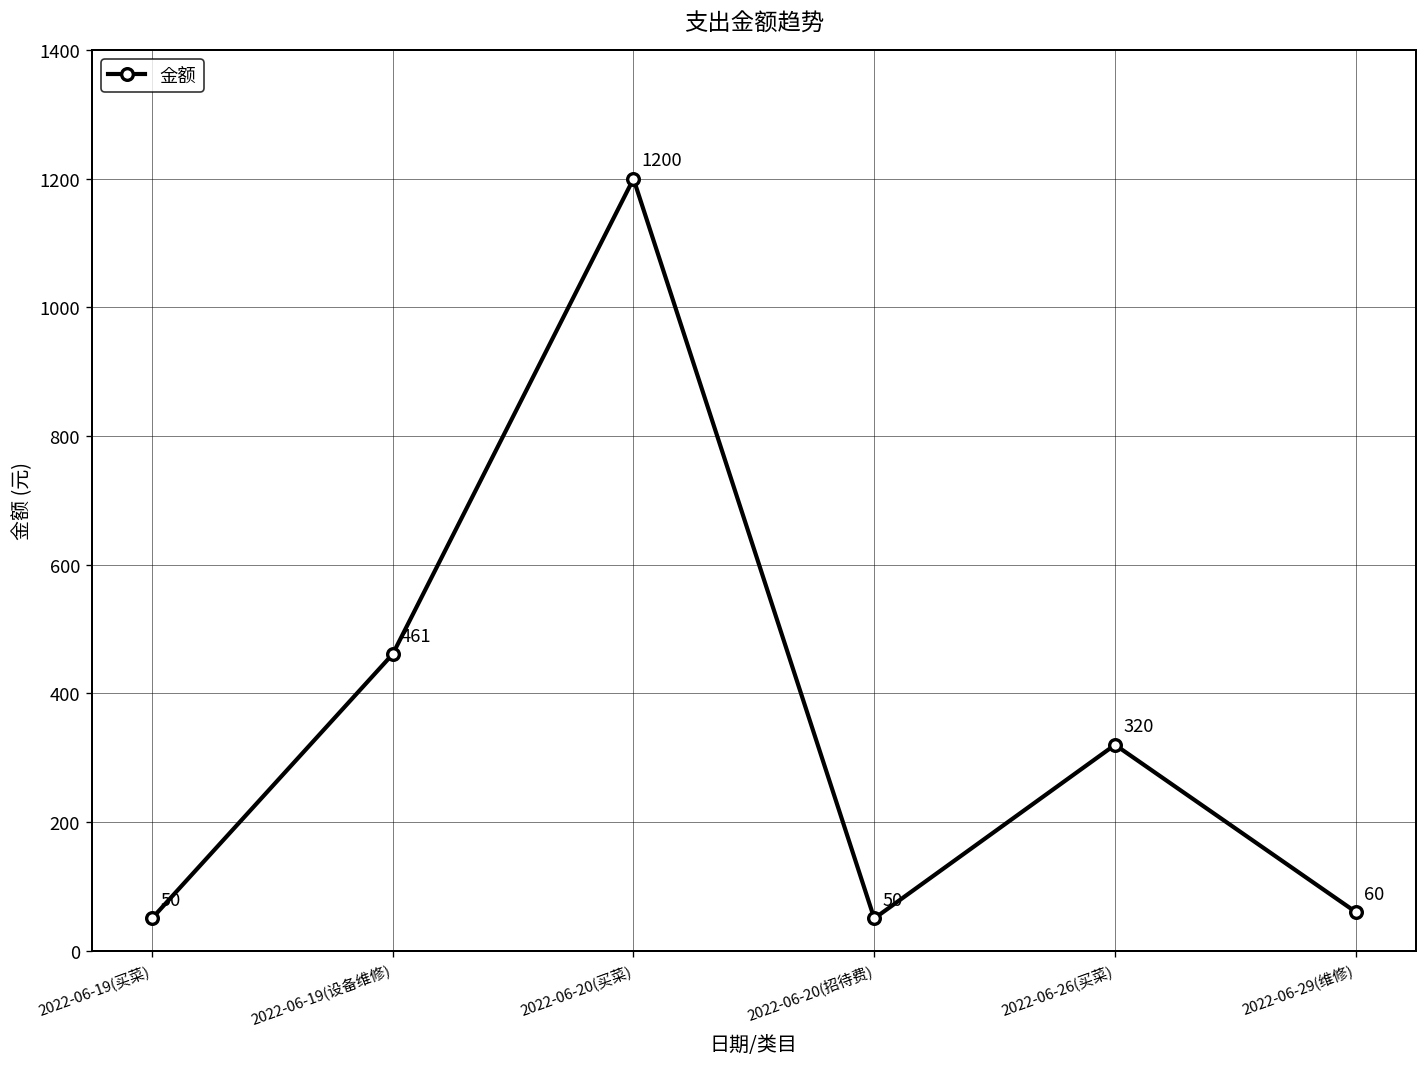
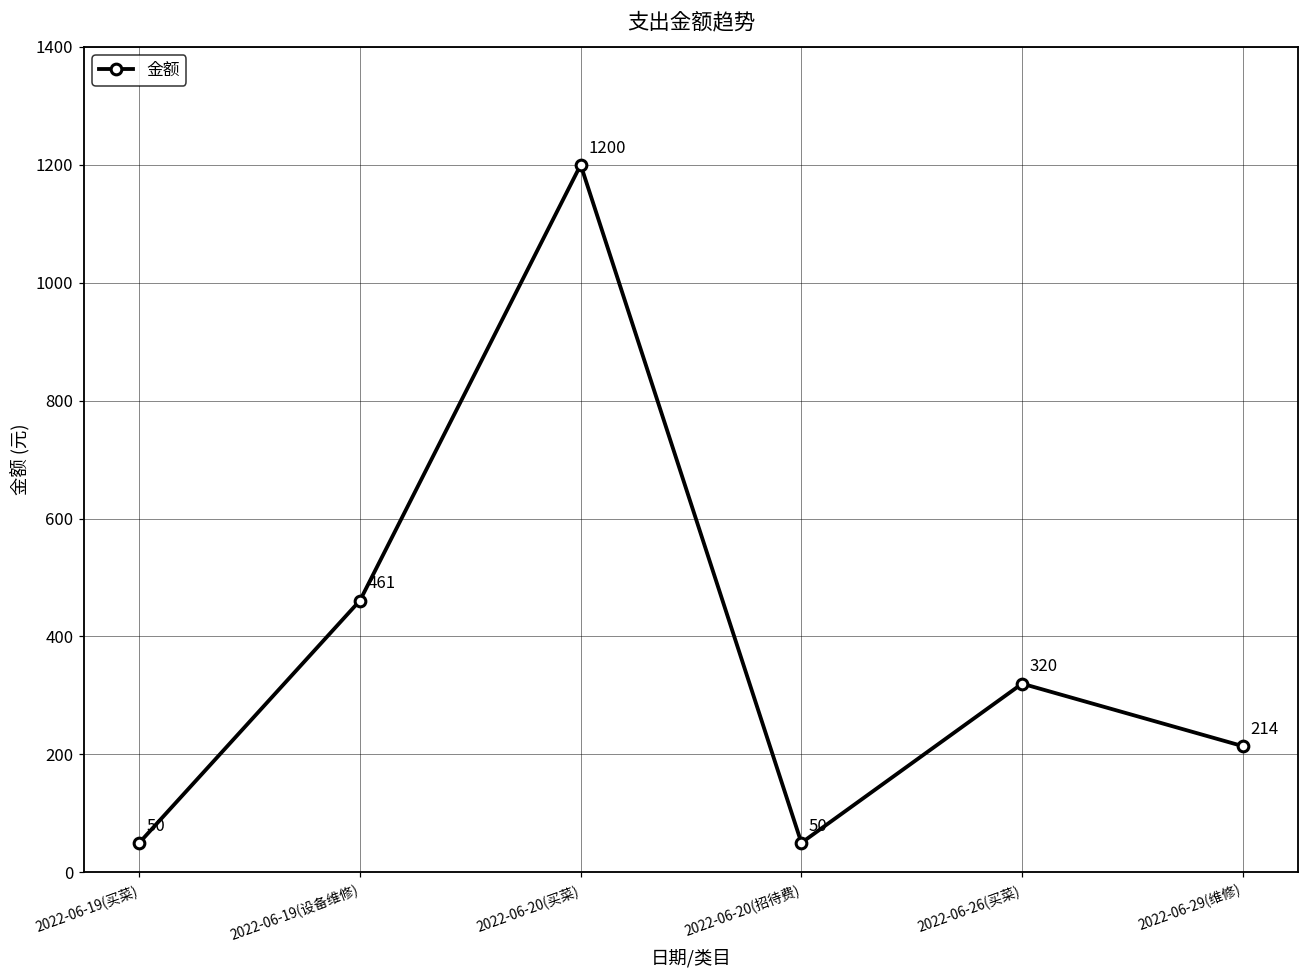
2022-06-29(维修): 60 -> 214
